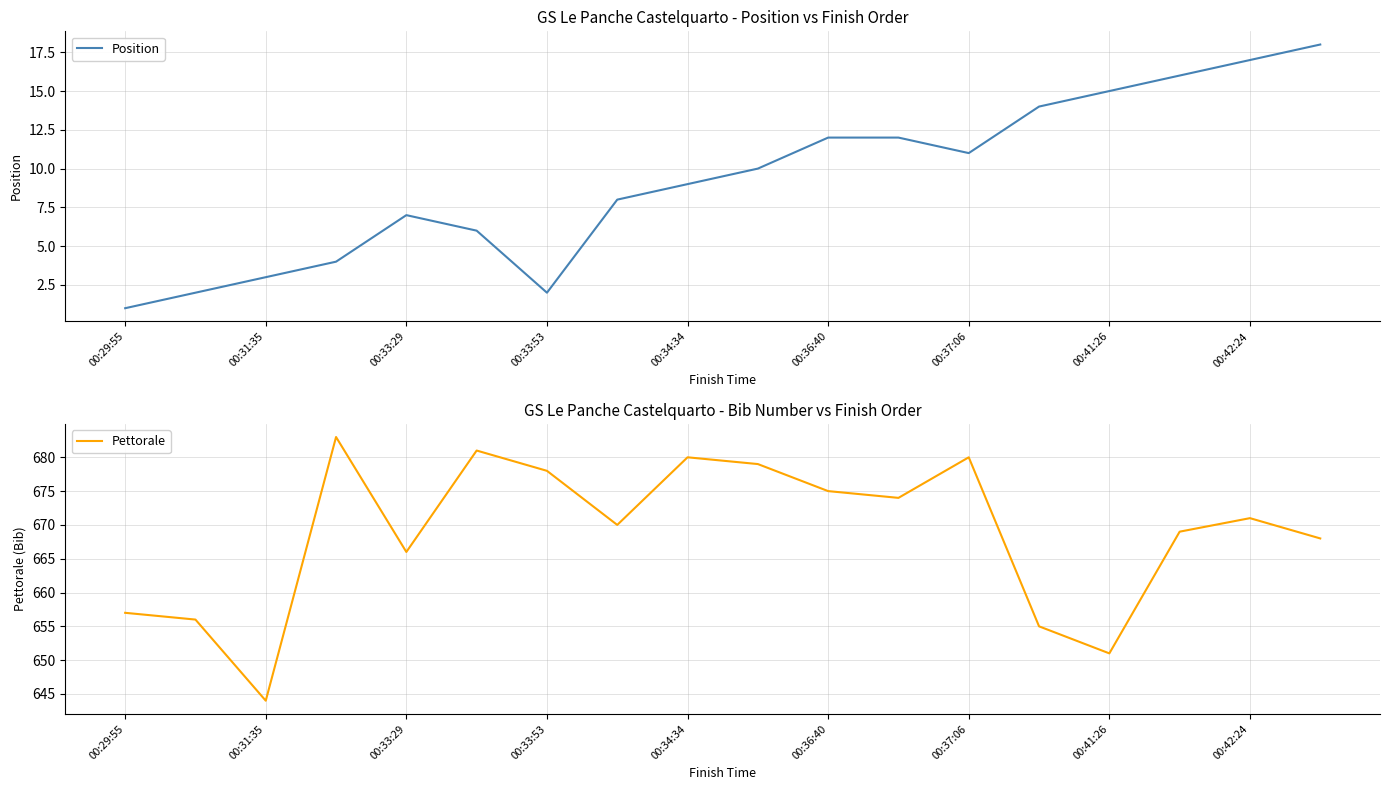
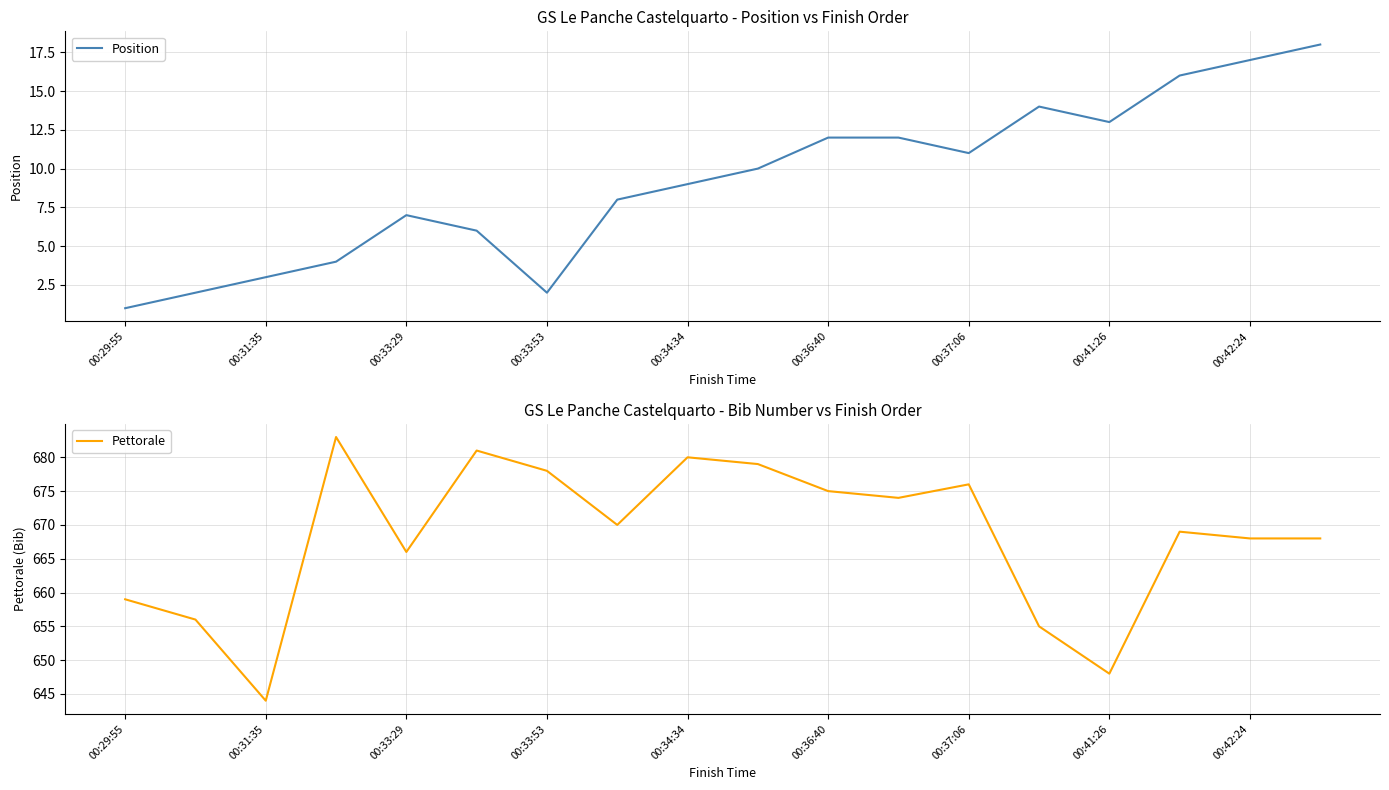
GS Le Panche Castelquarto - Position vs Finish Order, 00:41:26: 15 -> 13
GS Le Panche Castelquarto - Bib Number vs Finish Order, 00:29:55: 657 -> 659
GS Le Panche Castelquarto - Bib Number vs Finish Order, 00:37:06: 680 -> 676
GS Le Panche Castelquarto - Bib Number vs Finish Order, 00:41:26: 651 -> 648
GS Le Panche Castelquarto - Bib Number vs Finish Order, 00:42:24: 671 -> 668
